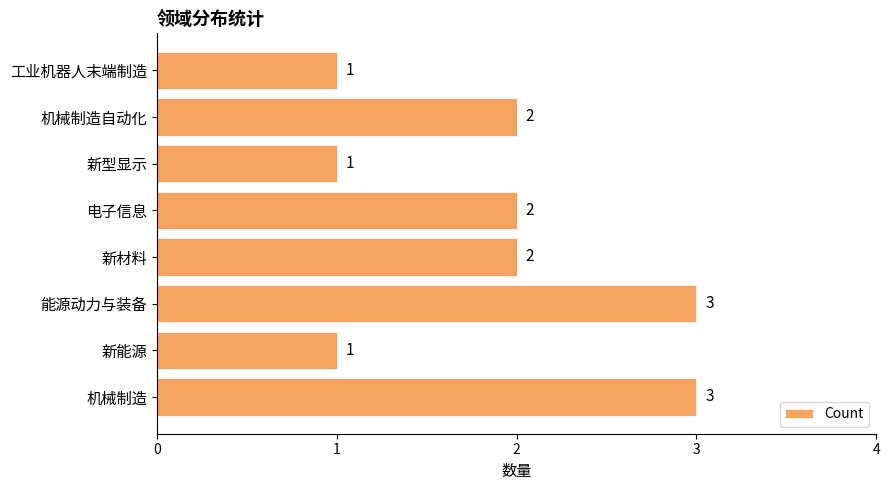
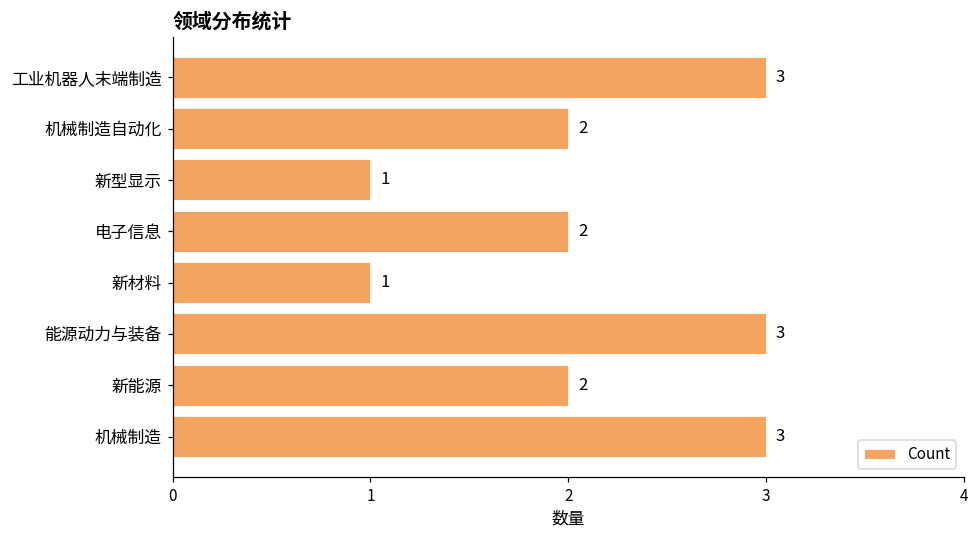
工业机器人末端制造: 1 -> 3
新材料: 2 -> 1
新能源: 1 -> 2
